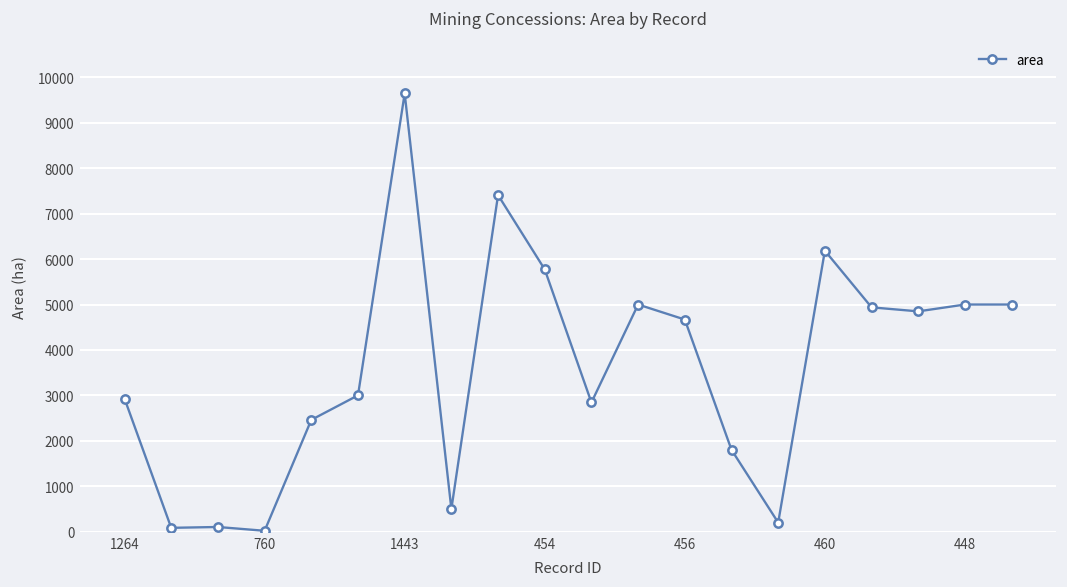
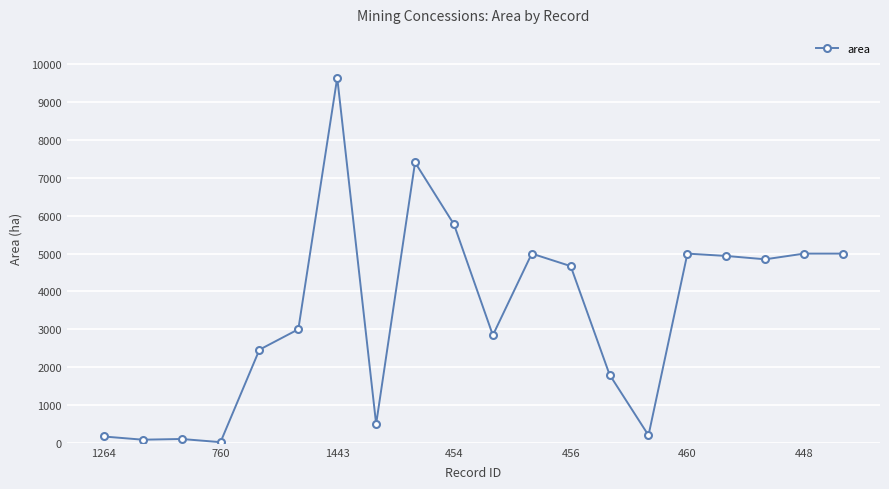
1264: 2900 -> 200
460: 6200 -> 5000
